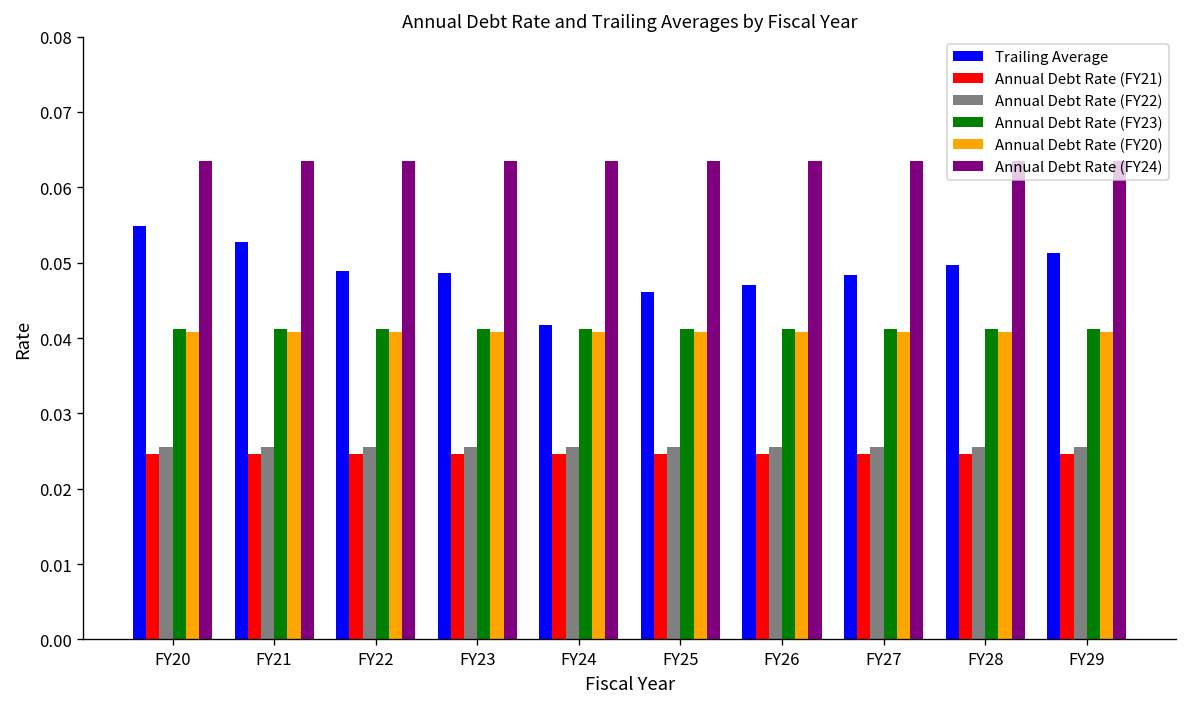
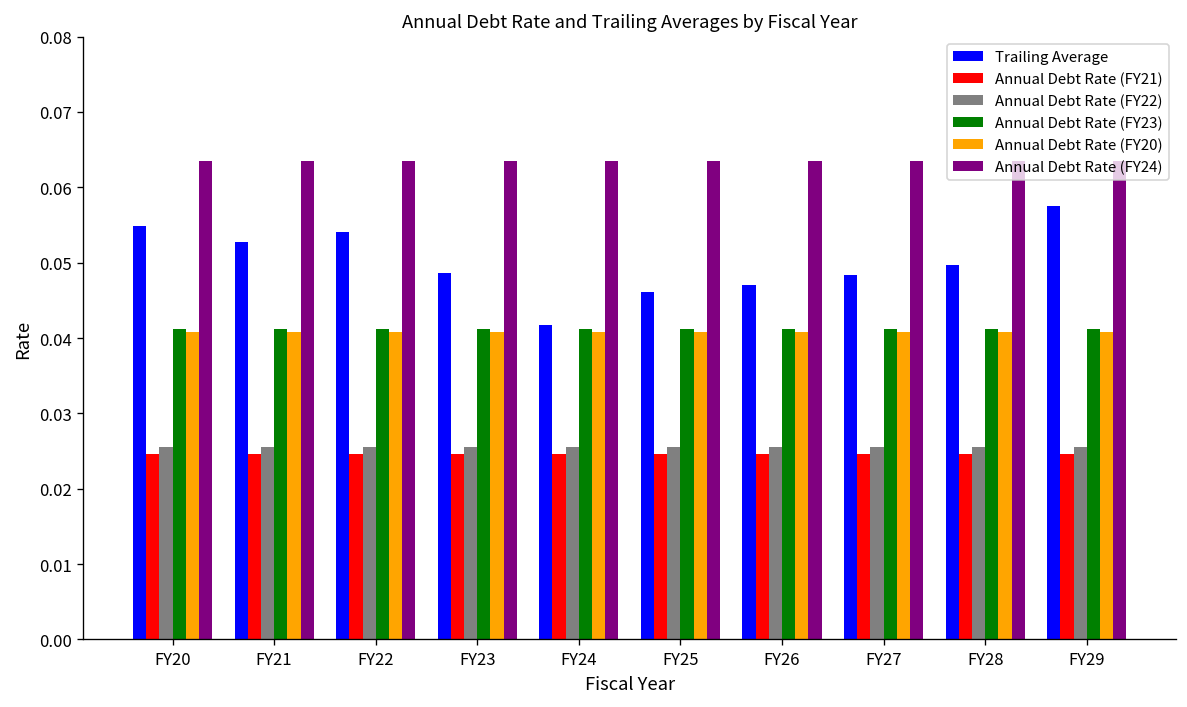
Trailing Average, FY22: 0.049 -> 0.054
Trailing Average, FY29: 0.051 -> 0.058
